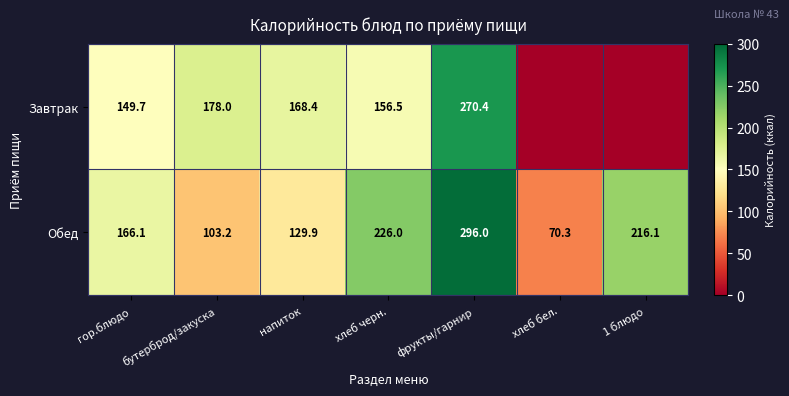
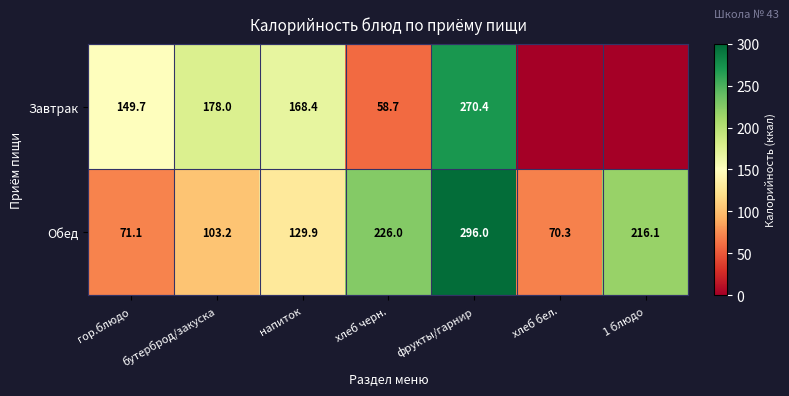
Завтрак, хлеб черн.: 156.5 -> 58.7
Обед, гор.блюдо: 166.1 -> 71.1
